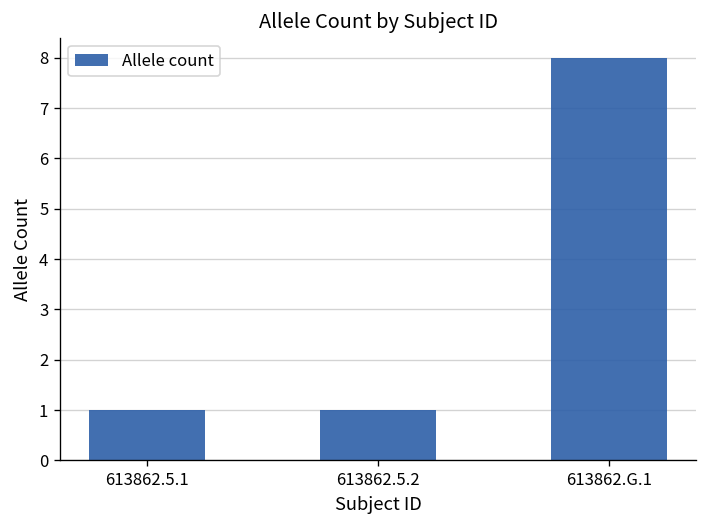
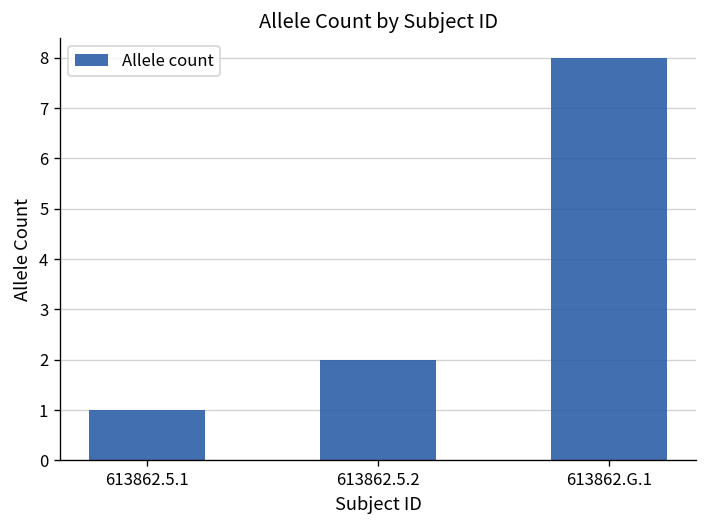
613862.5.2: 1 -> 2
